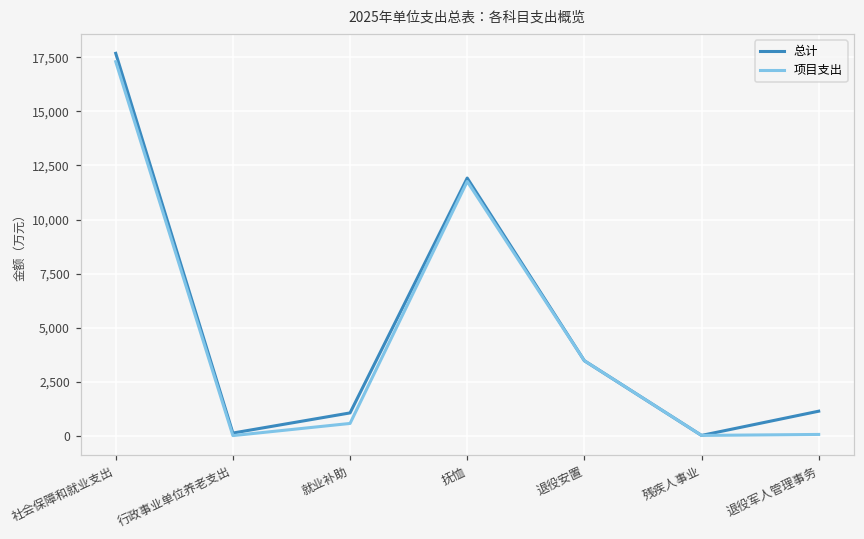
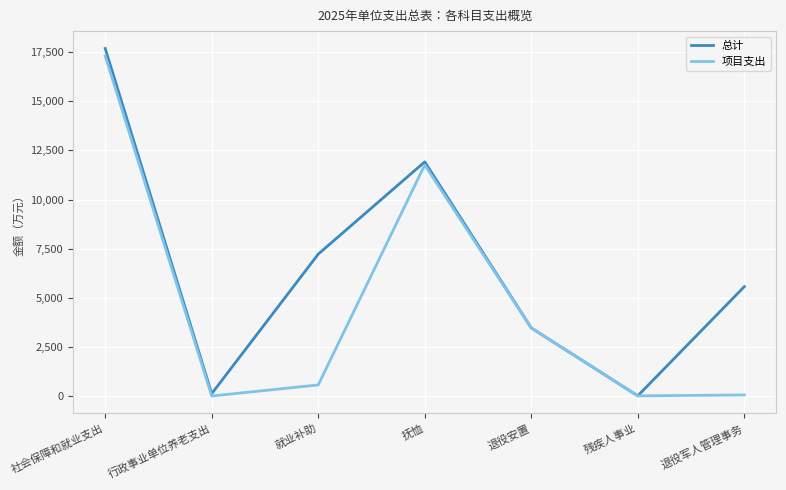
总计, 就业补助: 1,100 -> 7,200
总计, 退役军人管理事务: 1,100 -> 5,600
